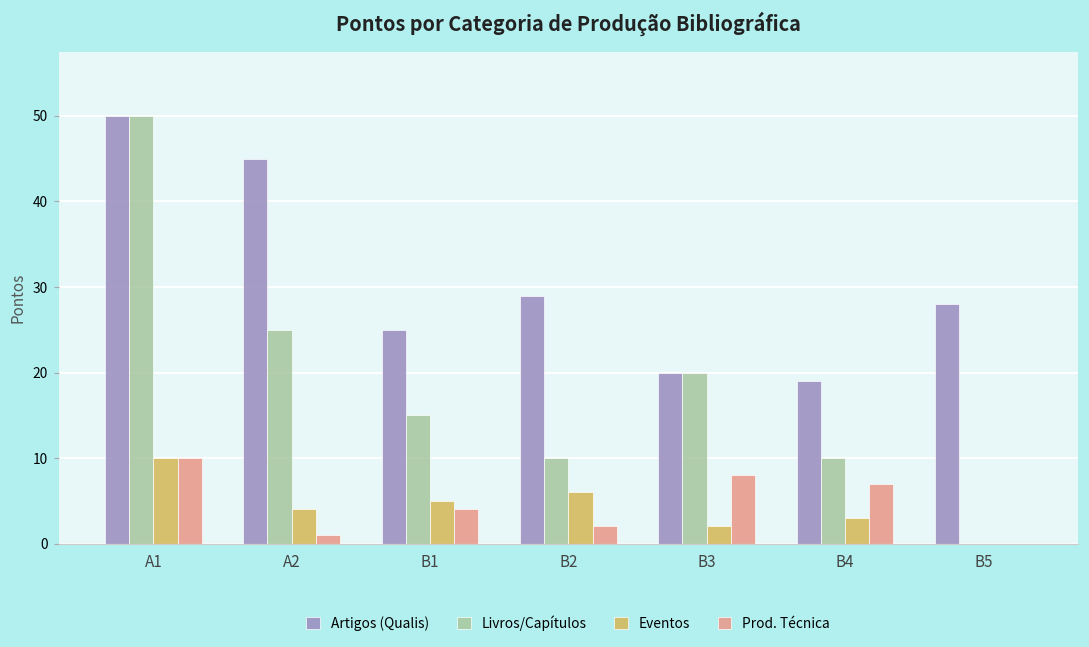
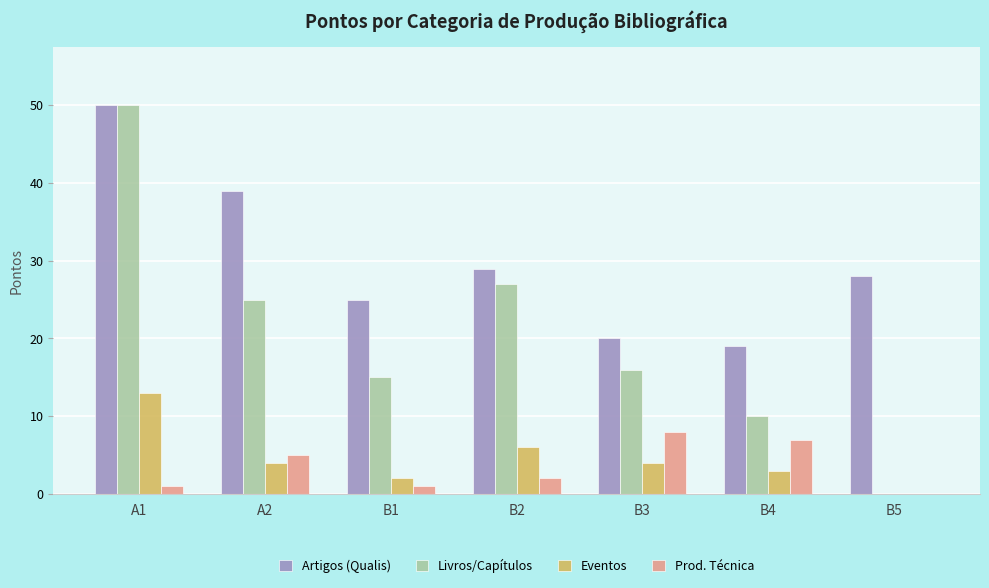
Eventos, A1: 10 -> 13
Prod. Técnica, A1: 10 -> 1
Artigos (Qualis), A2: 45 -> 39
Prod. Técnica, A2: 1 -> 5
Eventos, B1: 5 -> 2
Prod. Técnica, B1: 4 -> 1
Livros/Capítulos, B2: 10 -> 27
Livros/Capítulos, B3: 20 -> 16
Eventos, B3: 2 -> 4
